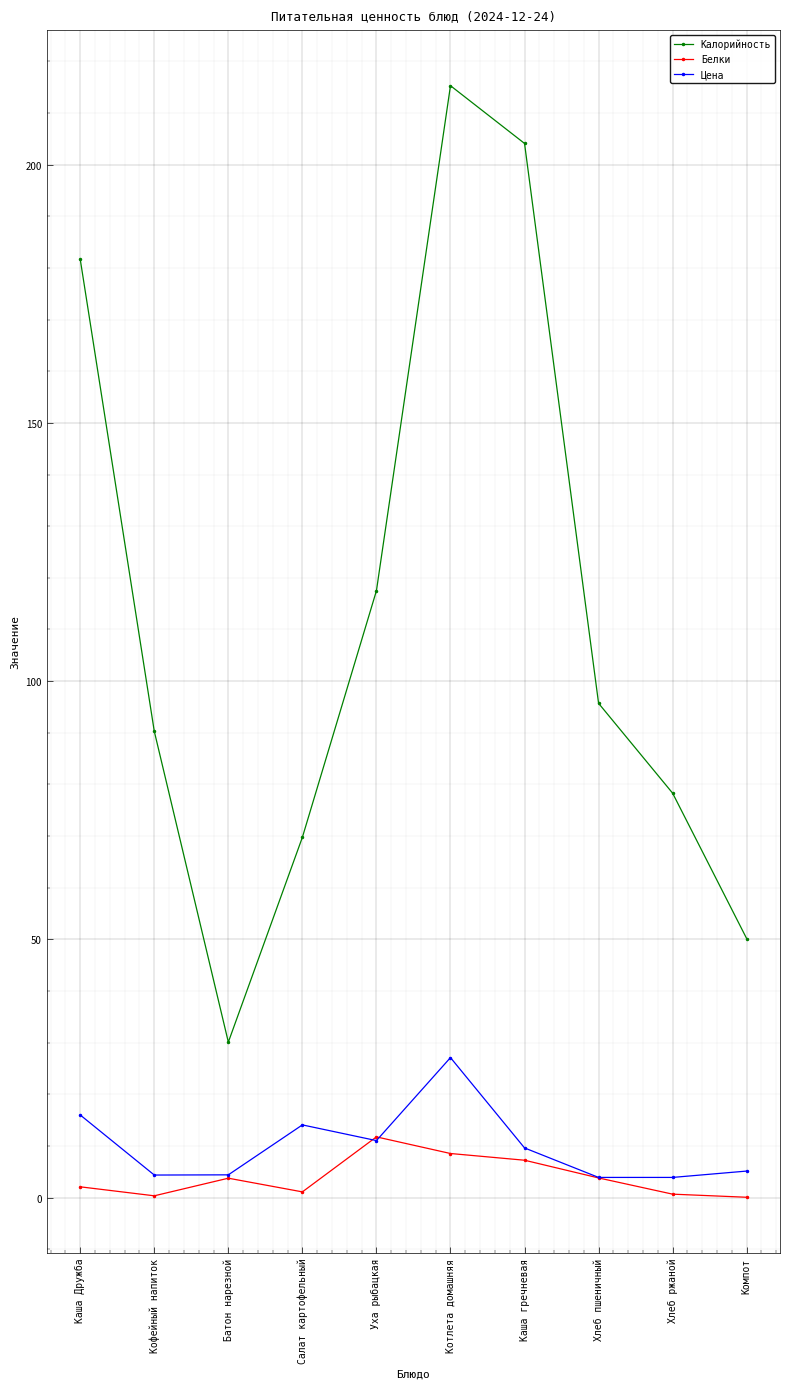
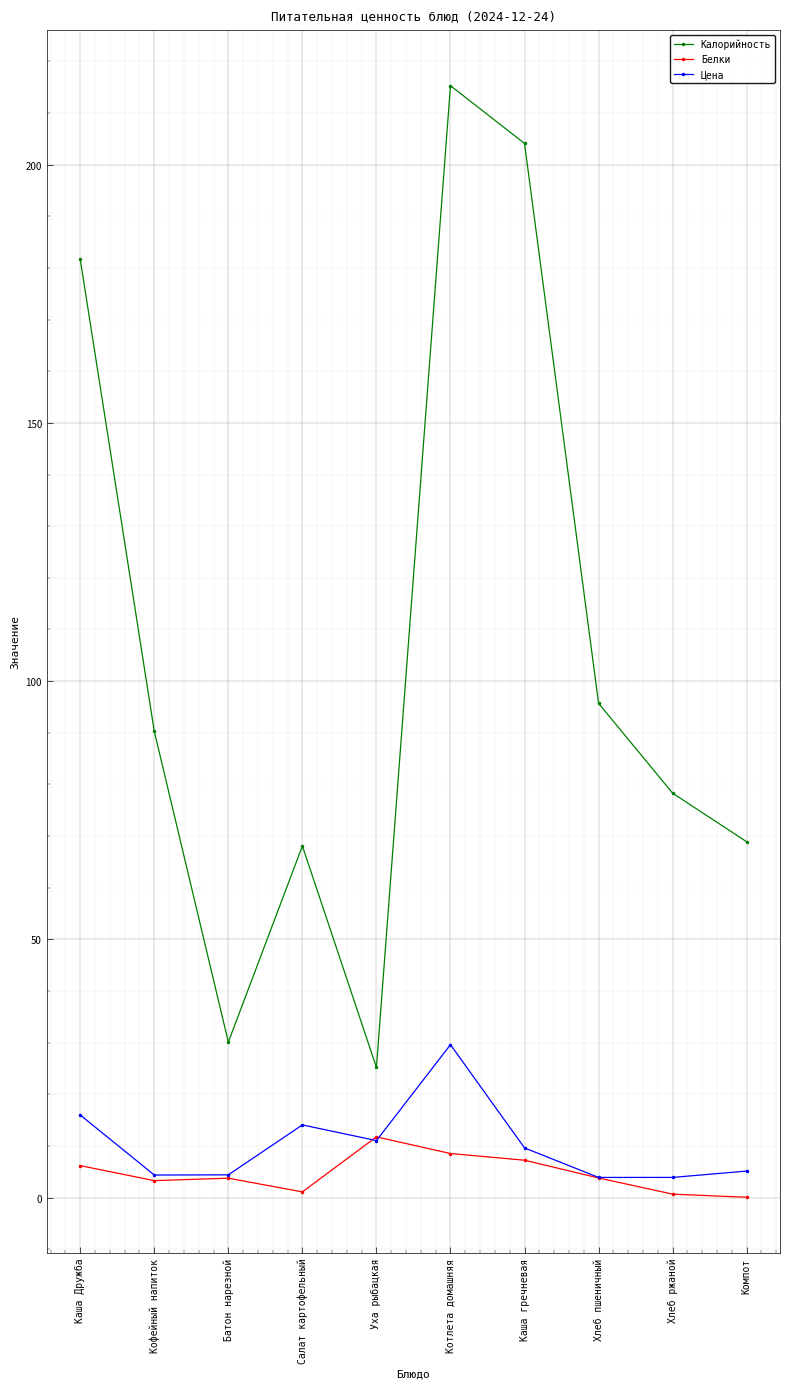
Белки, Каша Дружба: 2 -> 6
Белки, Кофейный напиток: 0 -> 3
Калорийность, Салат картофельный: 70 -> 68
Калорийность, Уха рыбацкая: 118 -> 25
Цена, Котлета домашняя: 27 -> 30
Калорийность, Компот: 50 -> 69
